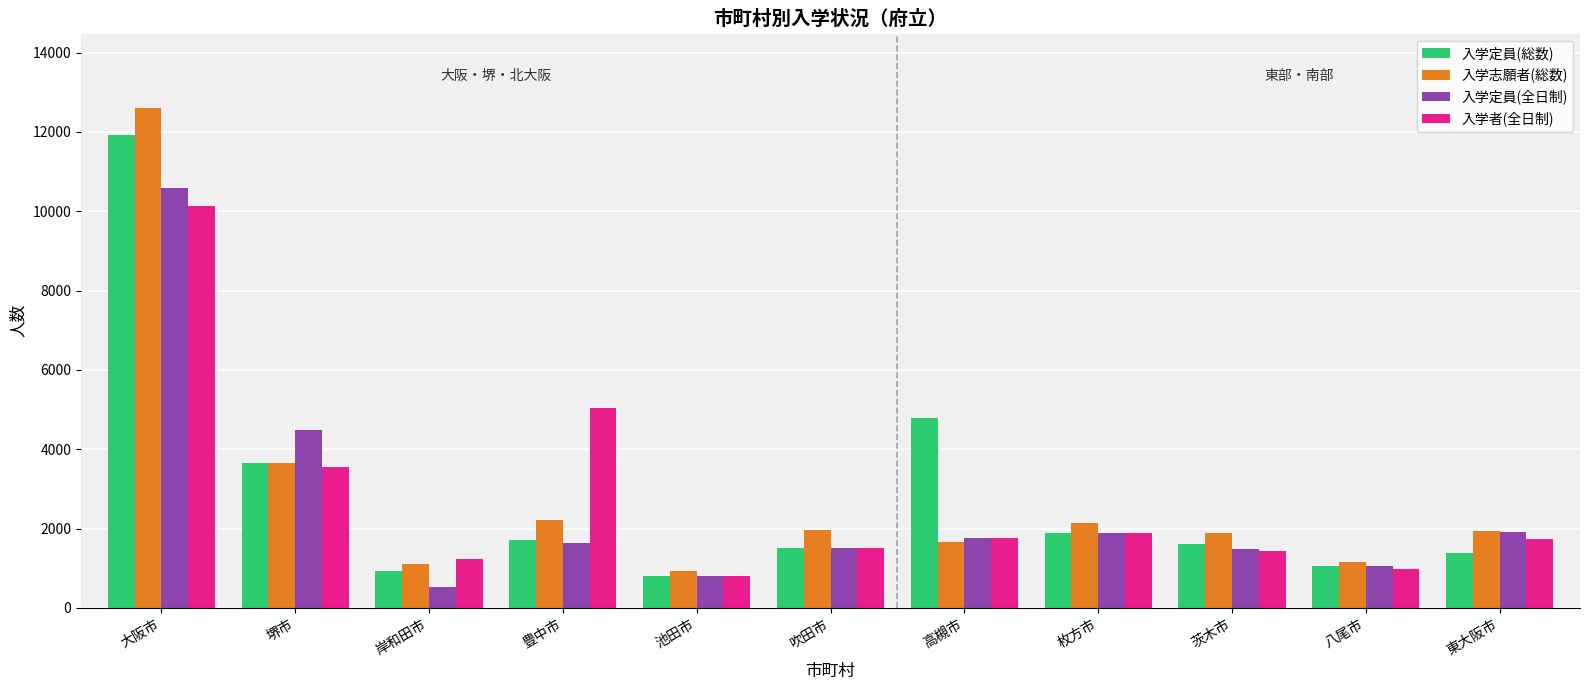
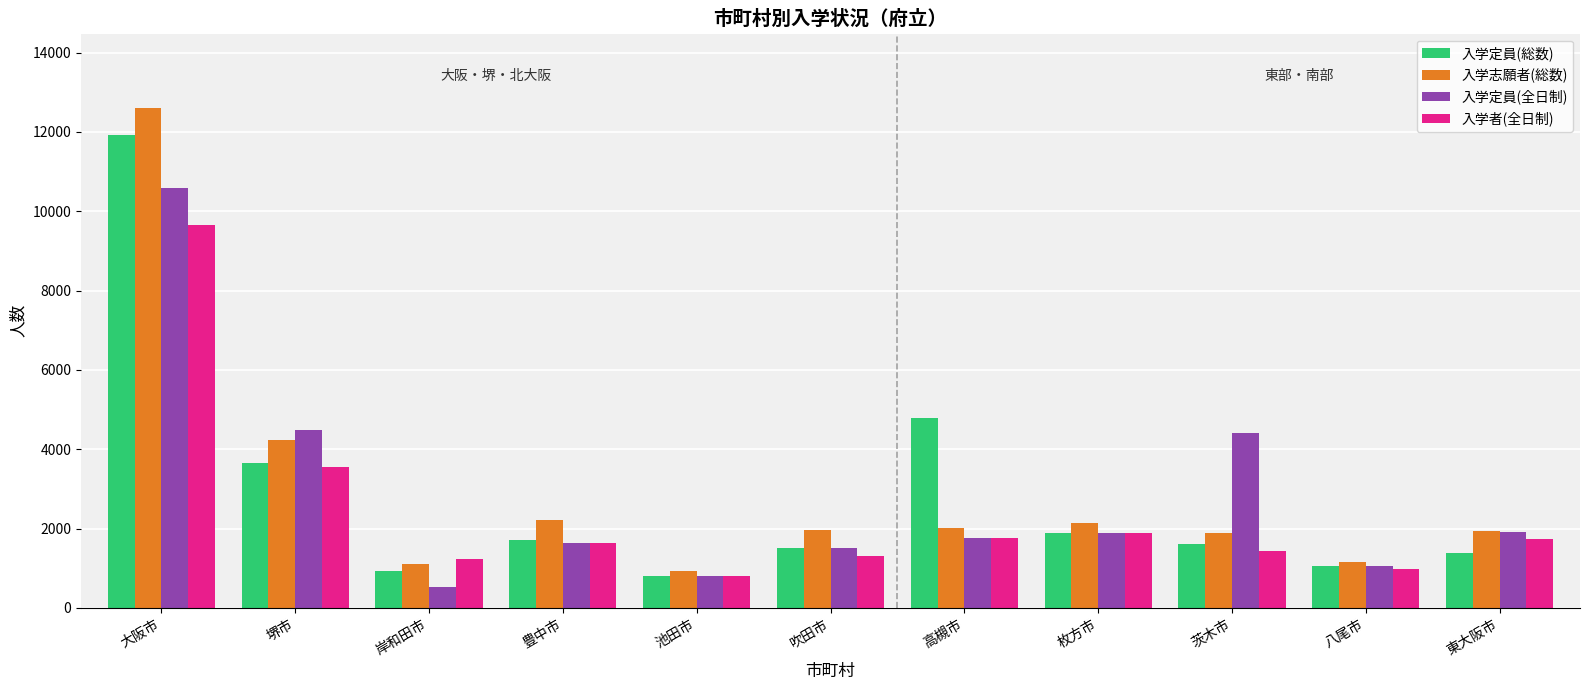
入学者(全日制), 大阪市: 10100 -> 9700
入学志願者(総数), 堺市: 3600 -> 4200
入学者(全日制), 豊中市: 5000 -> 1600
入学者(全日制), 吹田市: 1500 -> 1300
入学志願者(総数), 高槻市: 1700 -> 2000
入学定員(全日制), 茨木市: 1500 -> 4400
